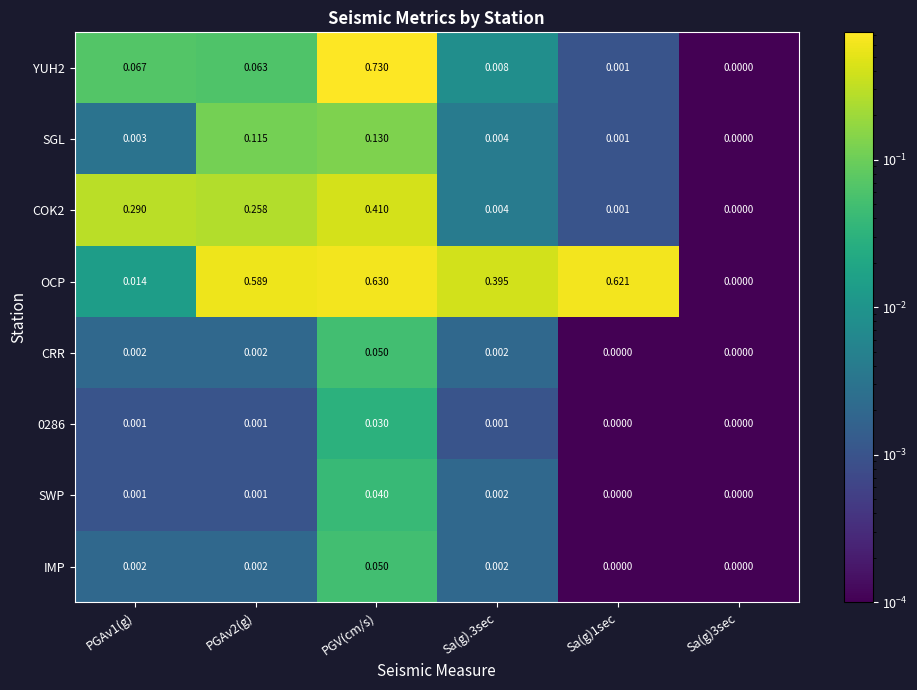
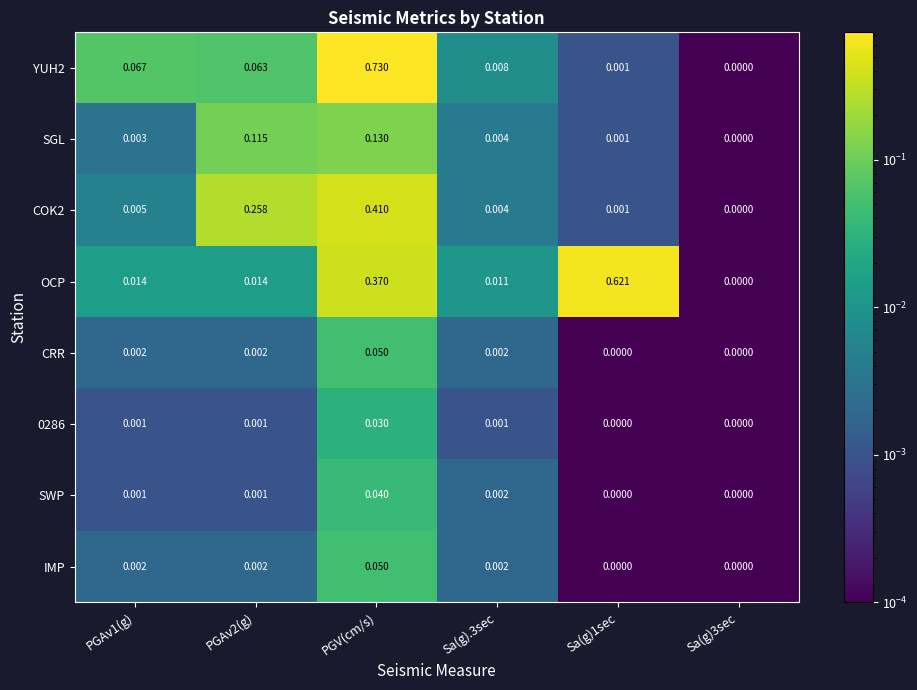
COK2, PGAv1(g): 0.290 -> 0.005
OCP, PGAv2(g): 0.589 -> 0.014
OCP, PGV(cm/s): 0.630 -> 0.370
OCP, Sa(g).3sec: 0.395 -> 0.011
